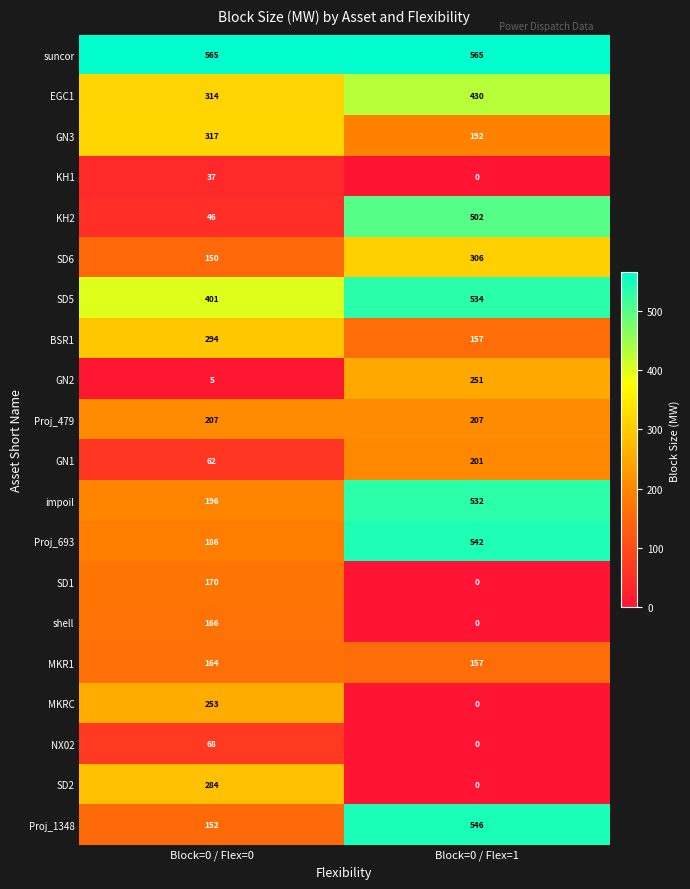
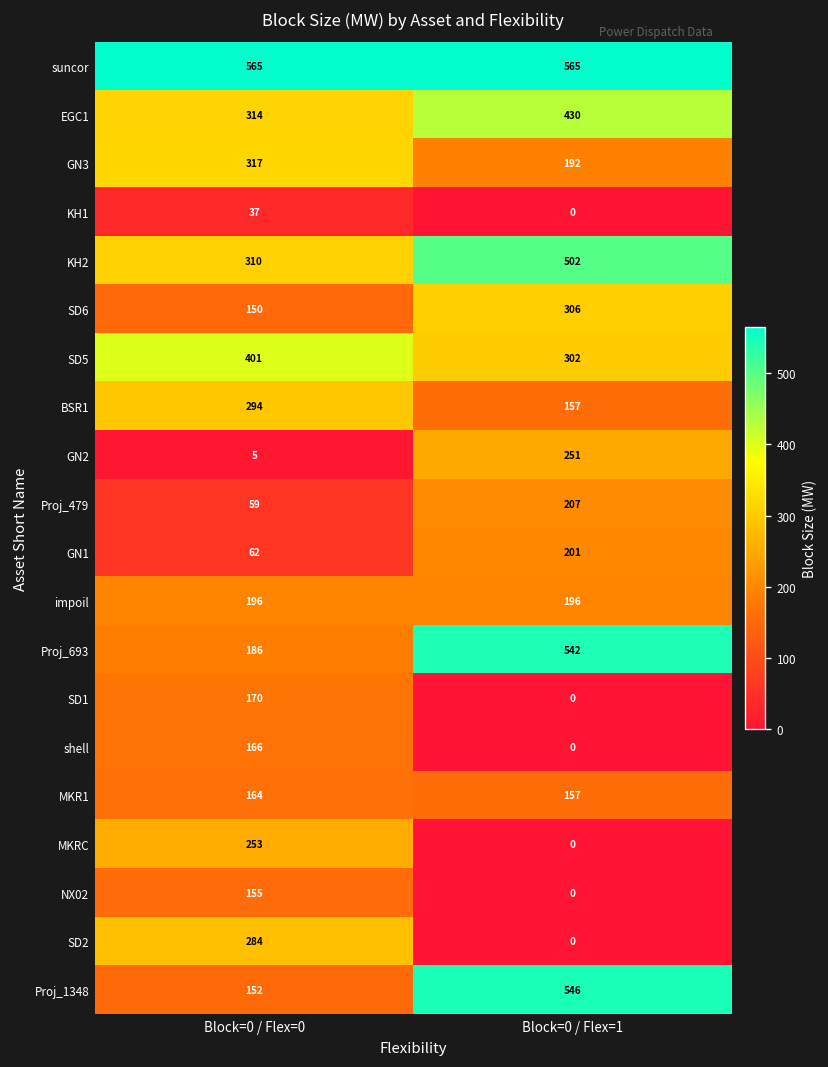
KH2, Block=0 / Flex=0: 46 -> 310
SD5, Block=0 / Flex=1: 534 -> 302
Proj_479, Block=0 / Flex=0: 207 -> 59
impoil, Block=0 / Flex=1: 532 -> 196
NX02, Block=0 / Flex=0: 68 -> 155
